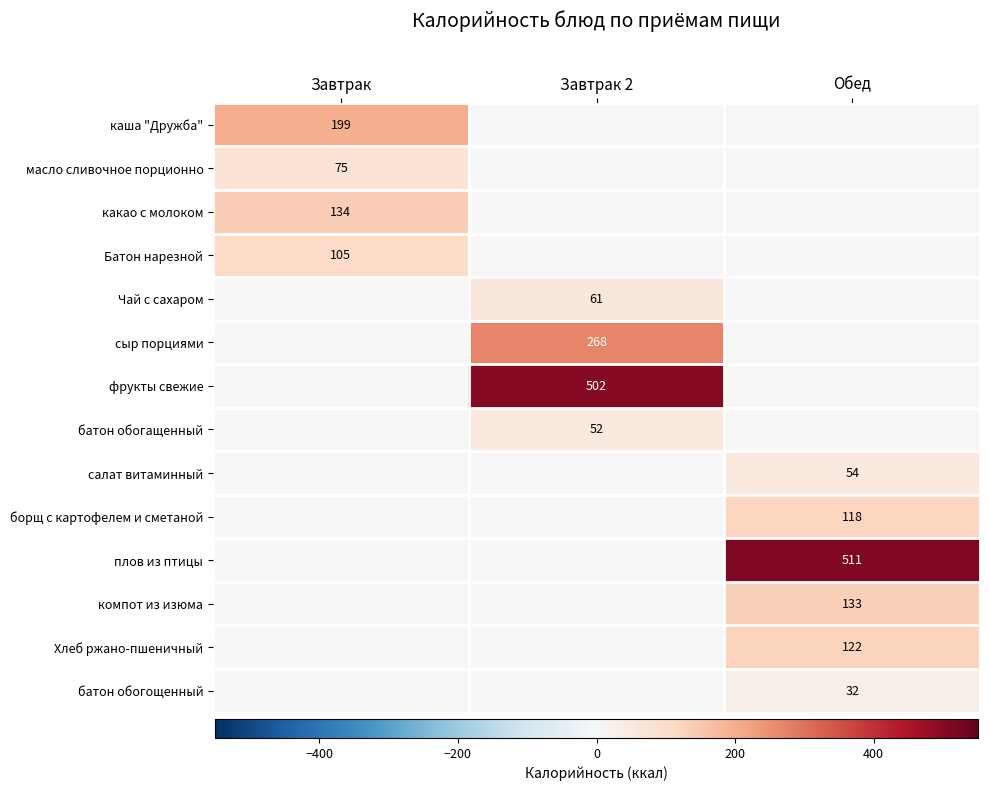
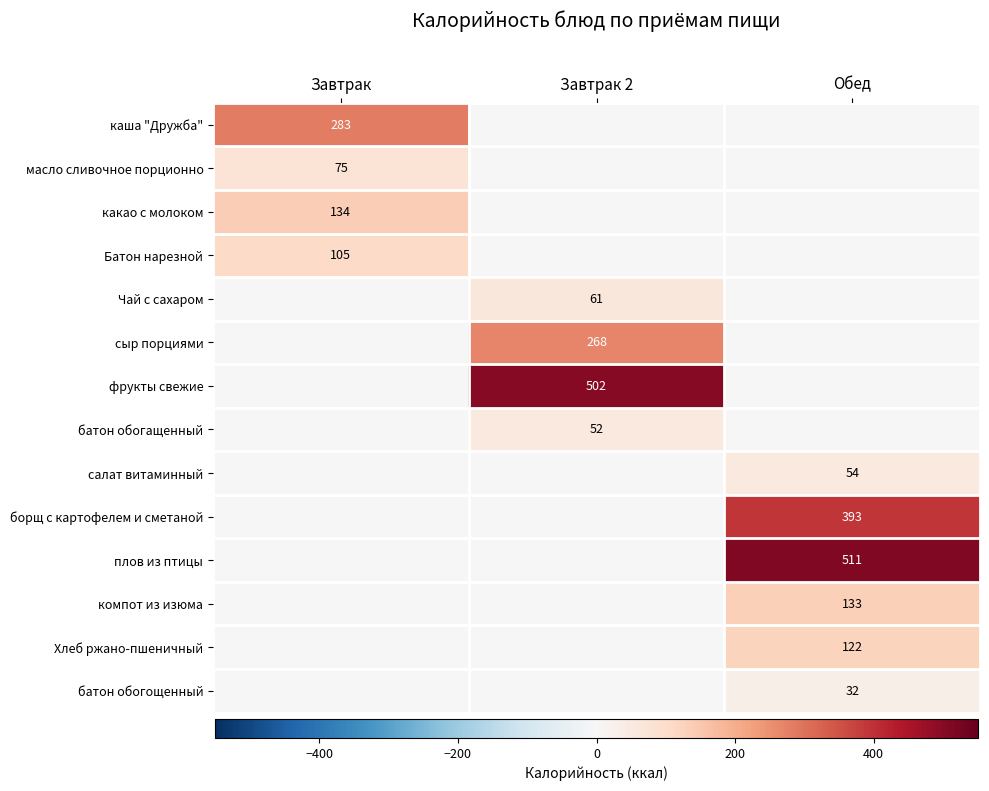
каша "Дружба", Завтрак: 199 -> 283
борщ с картофелем и сметаной, Обед: 118 -> 393
